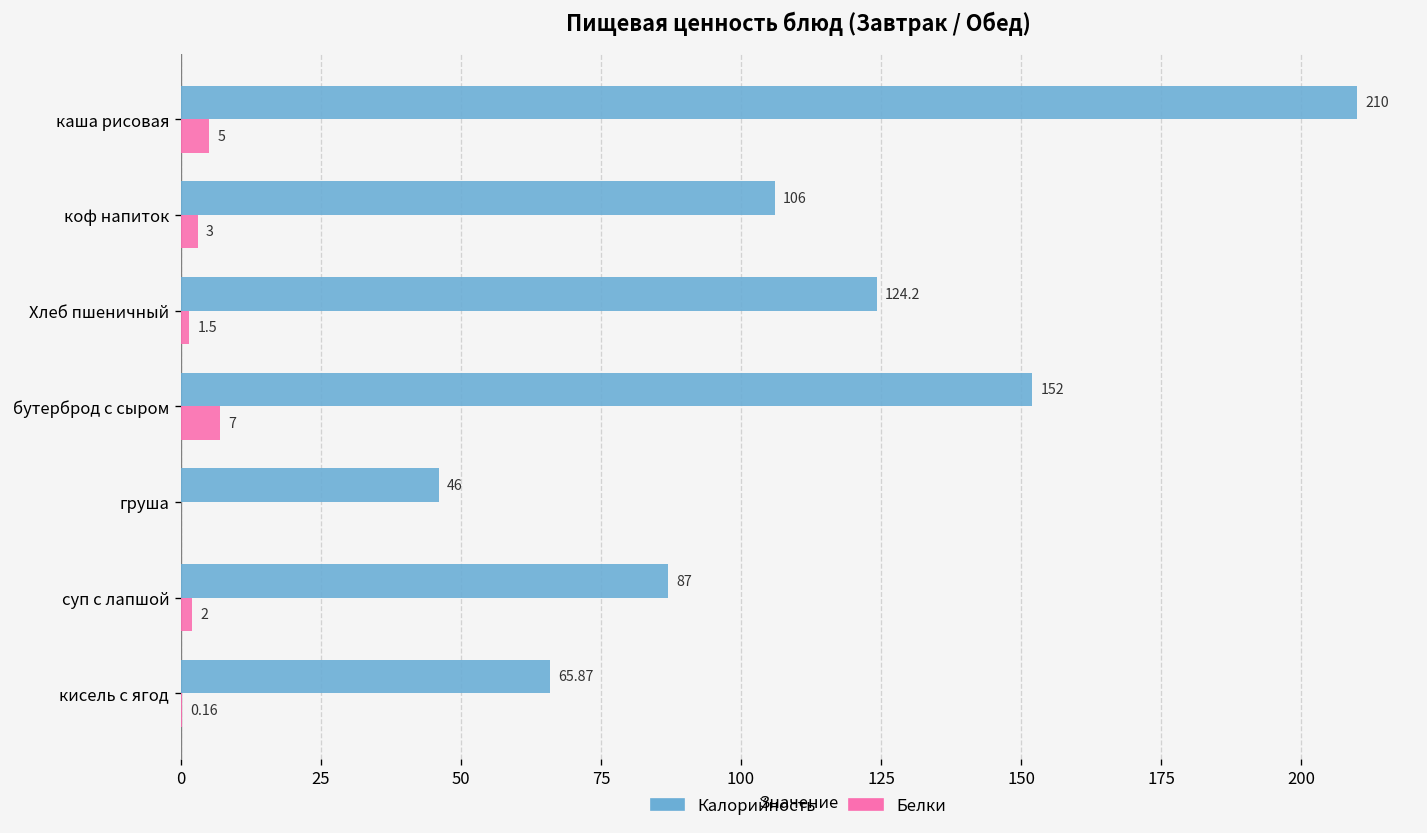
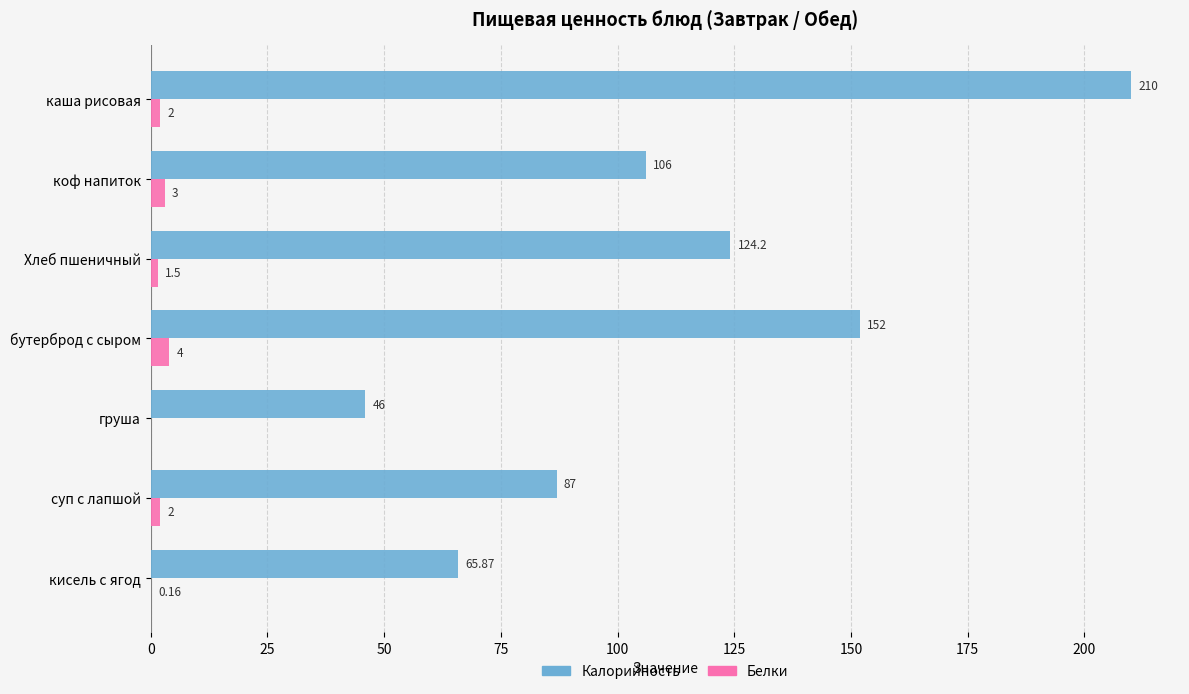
Белки, каша рисовая: 5 -> 2
Белки, бутерброд с сыром: 7 -> 4
